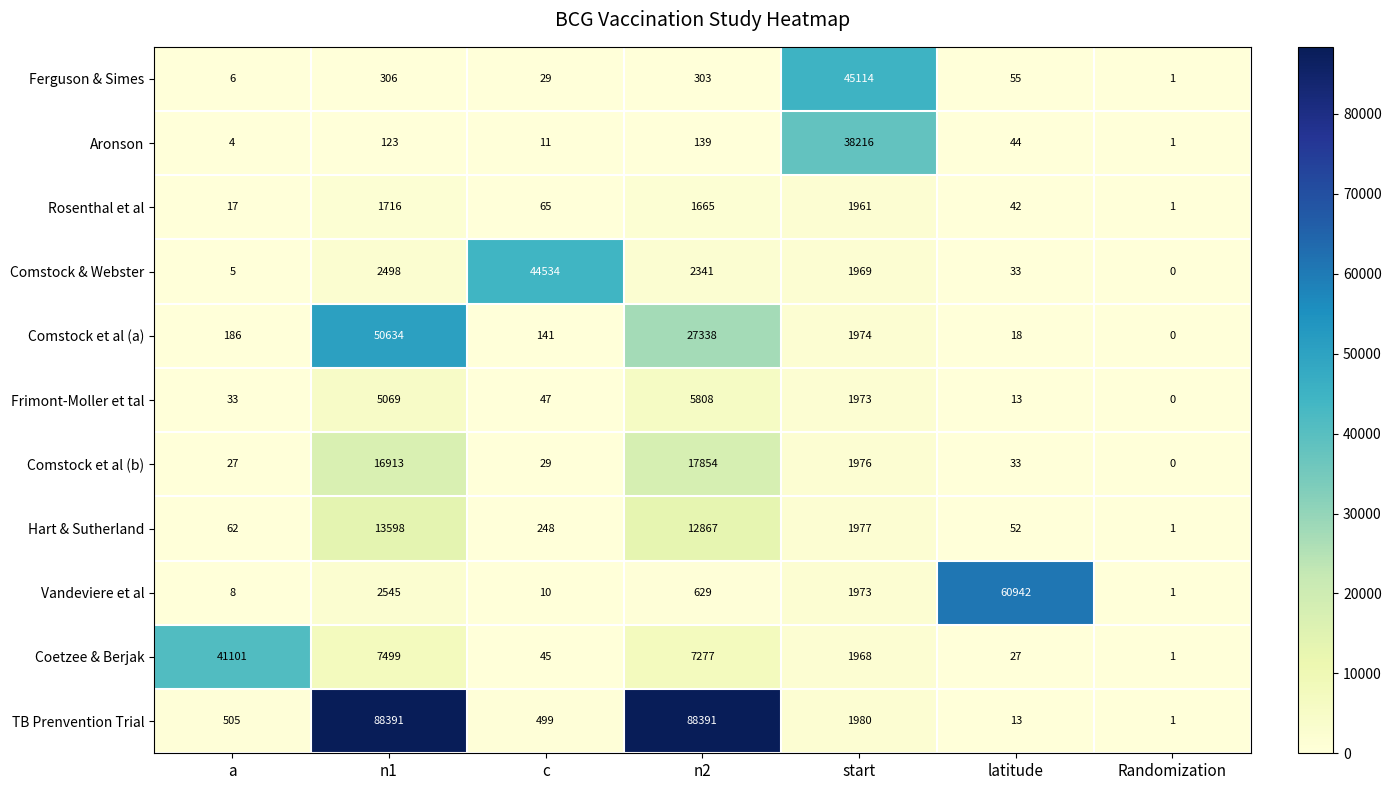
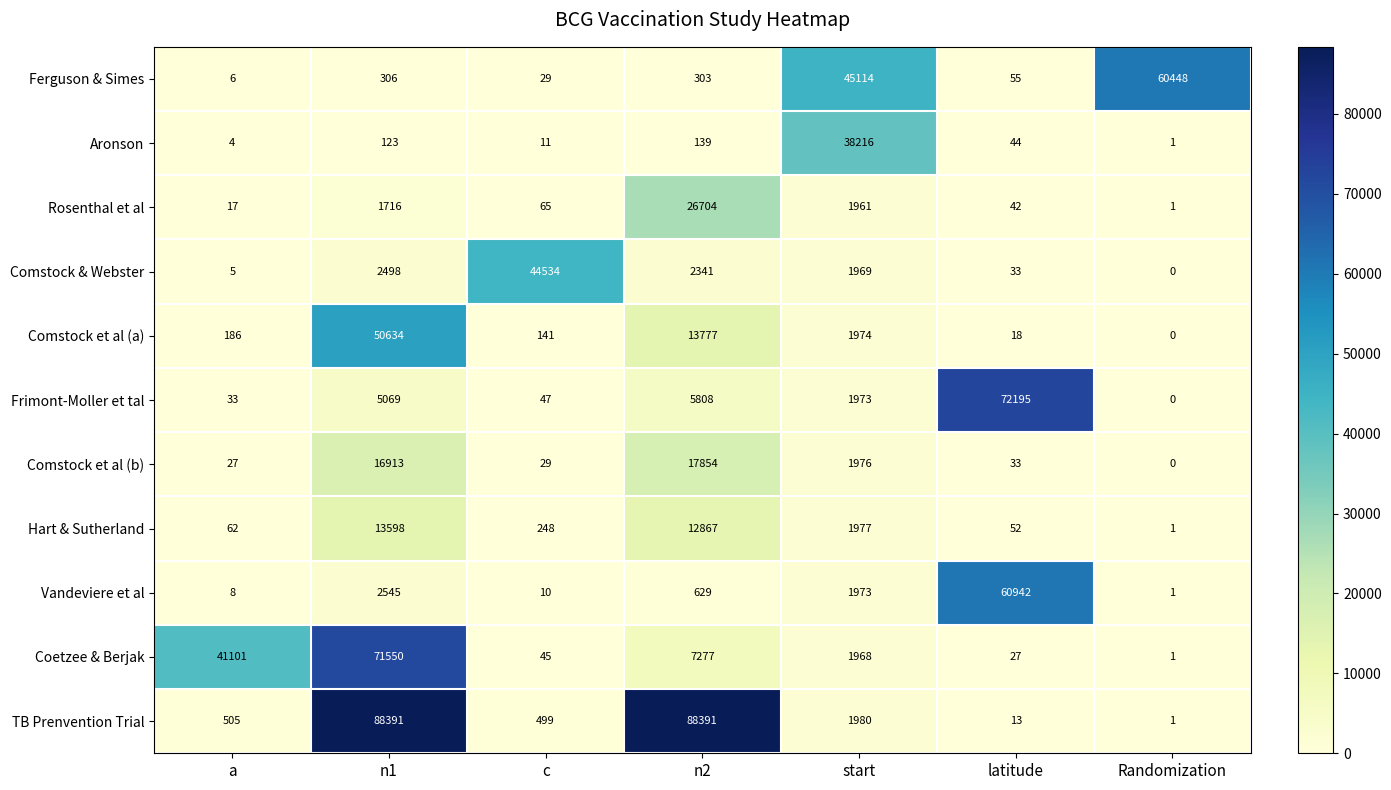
Ferguson & Simes, Randomization: 1 -> 60448
Rosenthal et al, n2: 1665 -> 26704
Comstock et al (a), n2: 27338 -> 13777
Frimont-Moller et tal, latitude: 13 -> 72195
Coetzee & Berjak, n1: 7499 -> 71550
